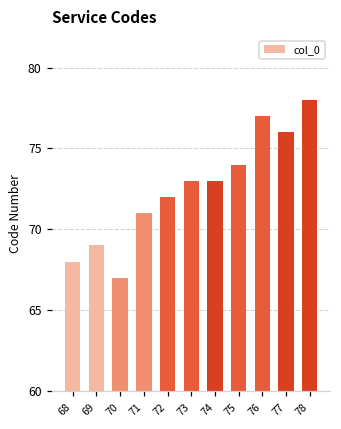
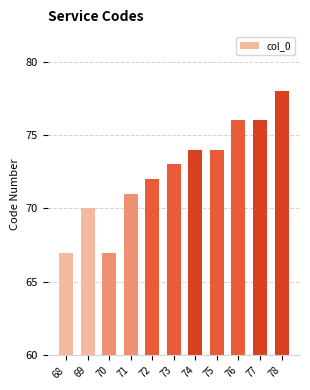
68: 68 -> 67
69: 69 -> 70
74: 73 -> 74
76: 77 -> 76
